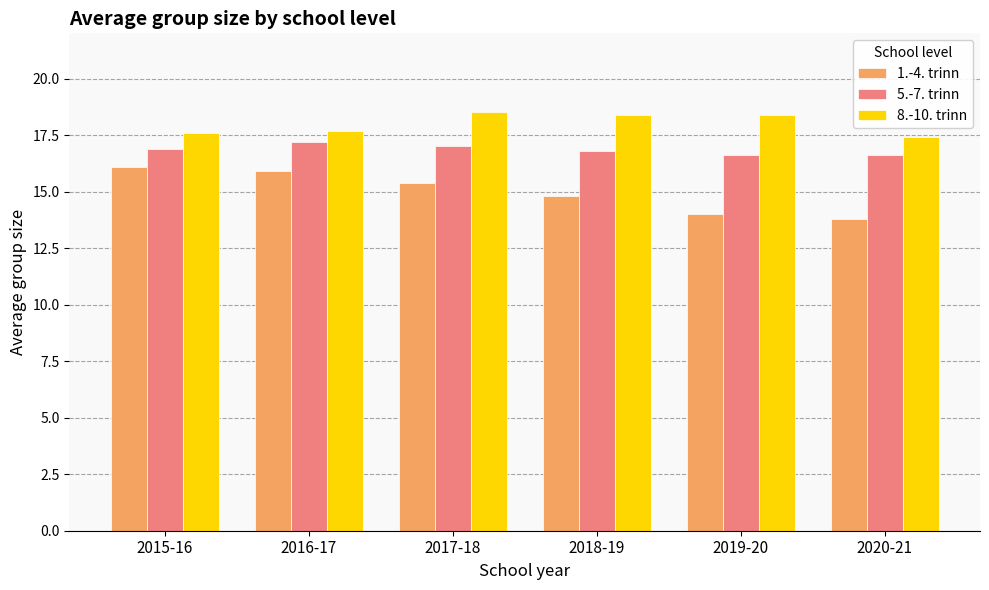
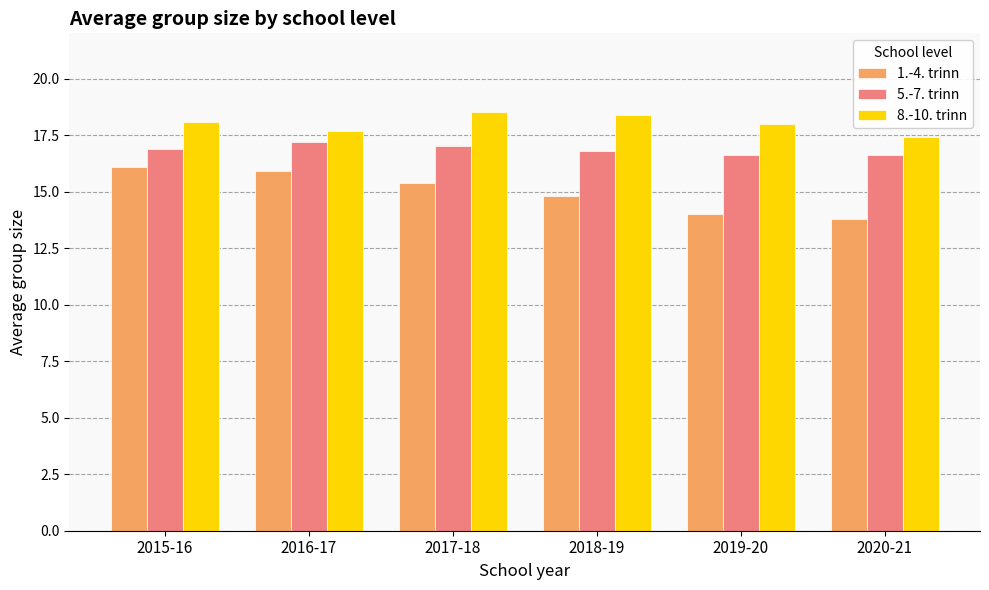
8.-10. trinn, 2015-16: 17.6 -> 18.1
8.-10. trinn, 2019-20: 18.4 -> 18.0
